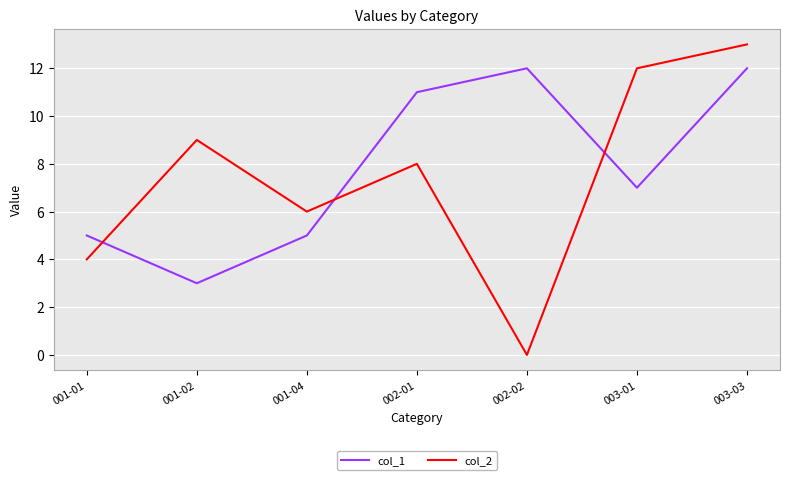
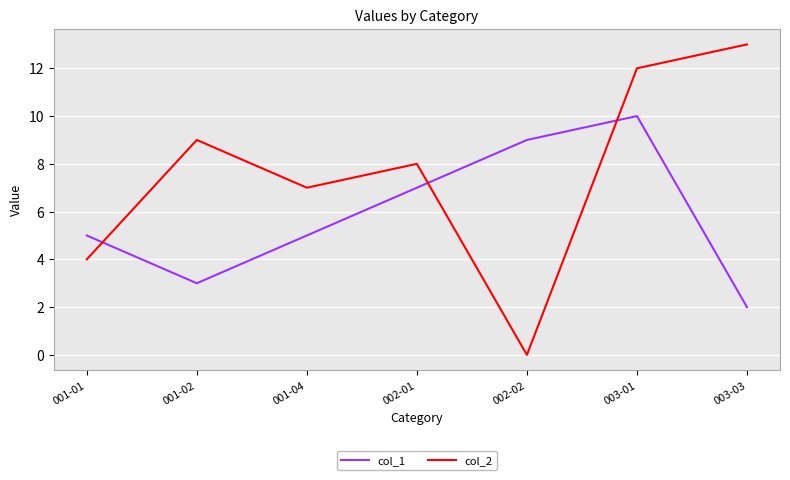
col_2, 001-04: 6 -> 7
col_1, 002-01: 11 -> 7
col_1, 002-02: 12 -> 9
col_1, 003-01: 7 -> 10
col_1, 003-03: 12 -> 2
